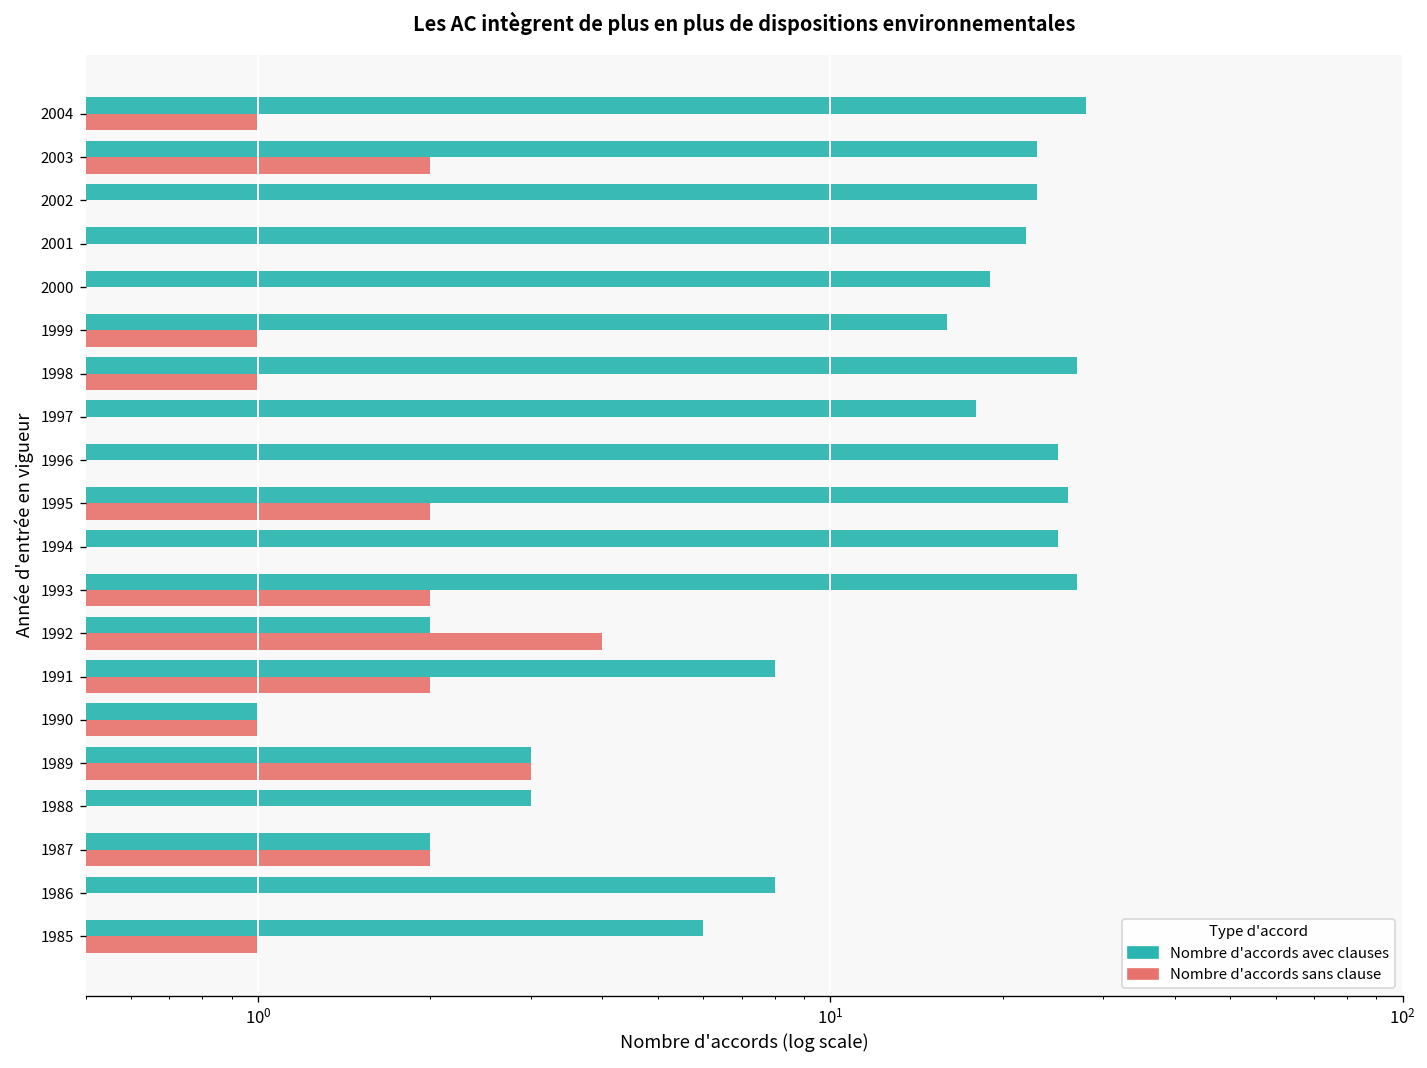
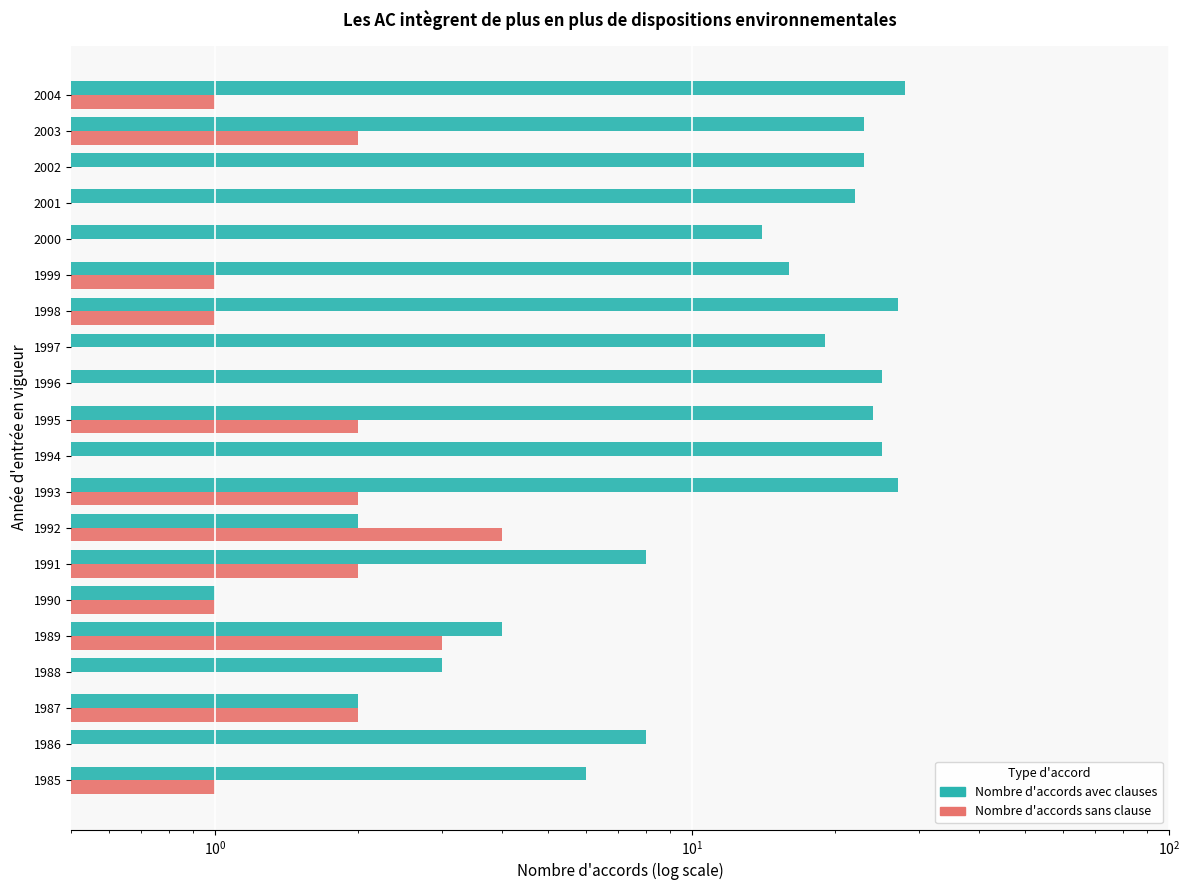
Nombre d'accords avec clauses, 2000: 19 -> 14
Nombre d'accords avec clauses, 1997: 18 -> 19
Nombre d'accords avec clauses, 1995: 26 -> 24
Nombre d'accords avec clauses, 1989: 3 -> 4
